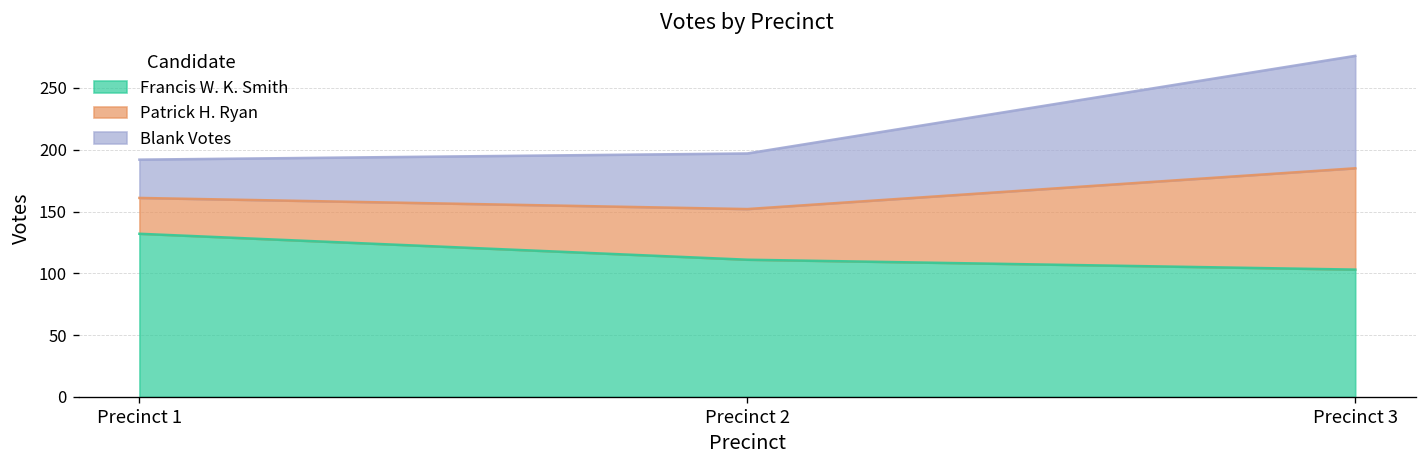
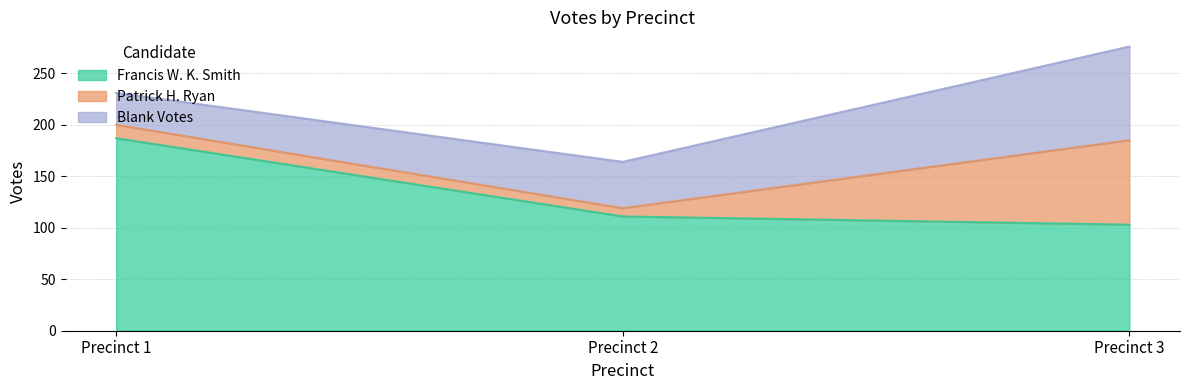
Francis W. K. Smith, Precinct 1: 132 -> 187
Patrick H. Ryan, Precinct 1: 29 -> 13
Patrick H. Ryan, Precinct 2: 41 -> 8
